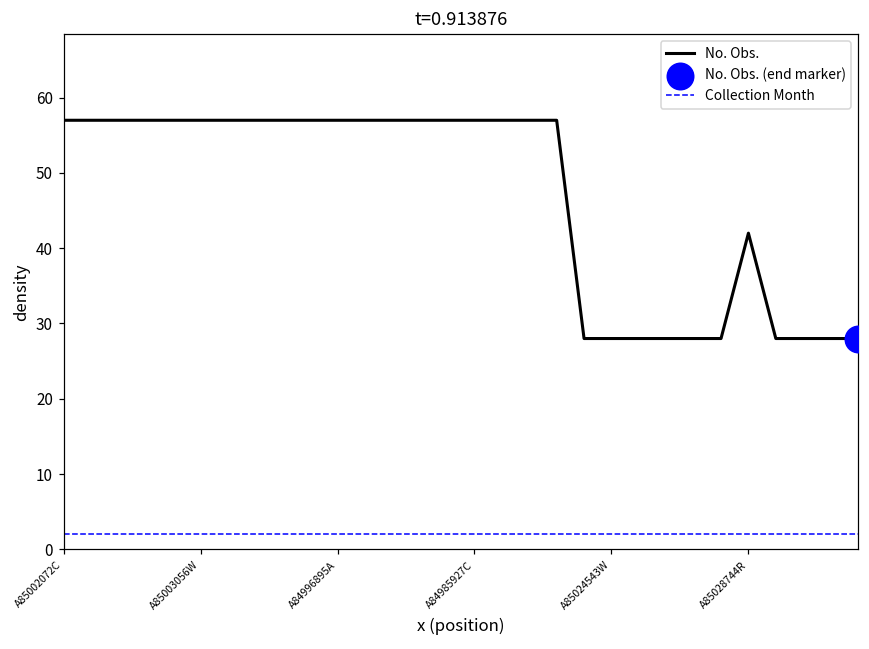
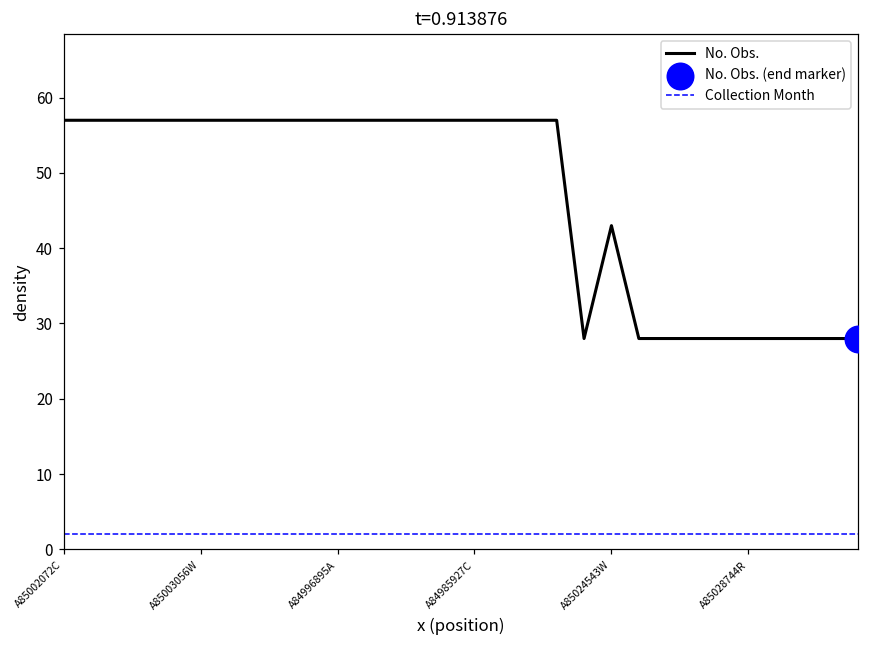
No. Obs., A85024543W: 28 -> 43
No. Obs., A85028744R: 42 -> 28
